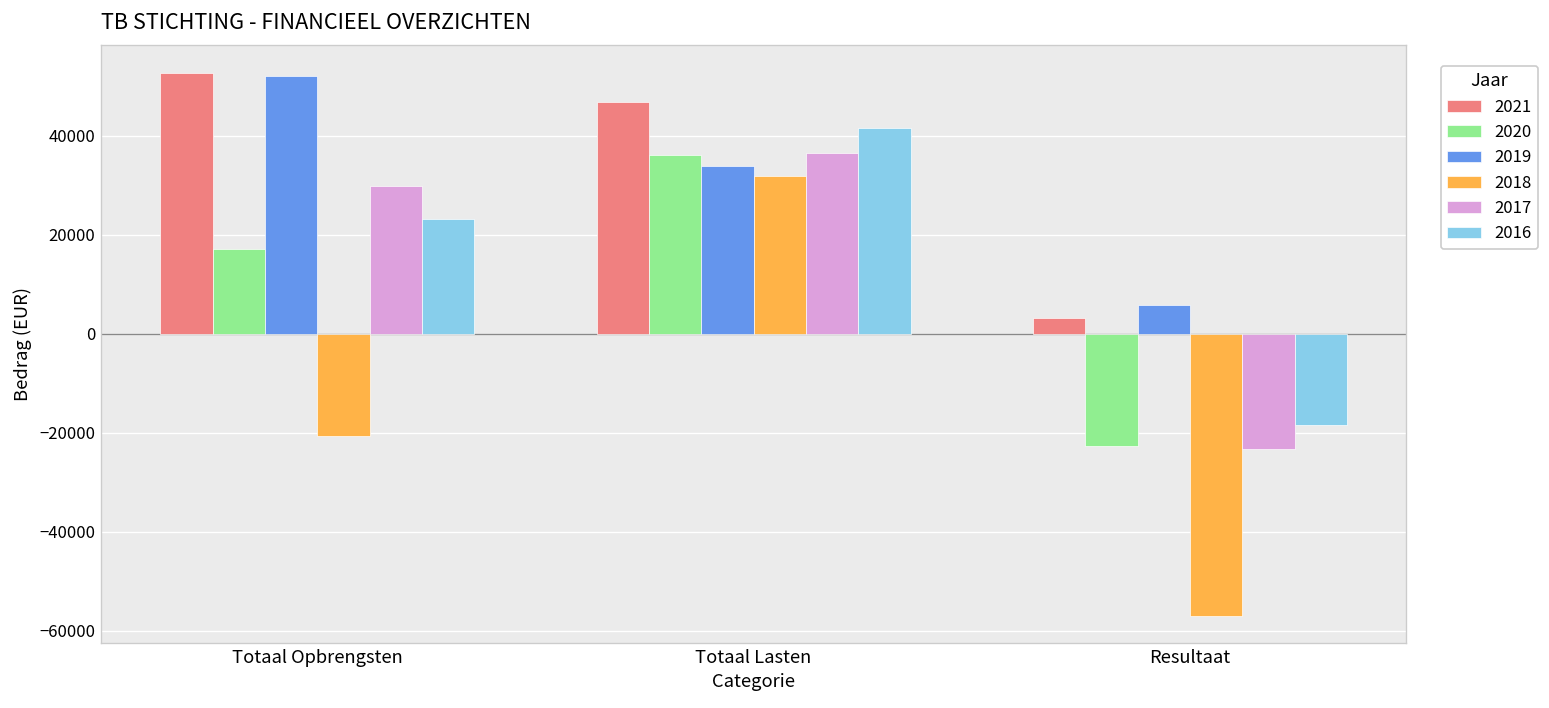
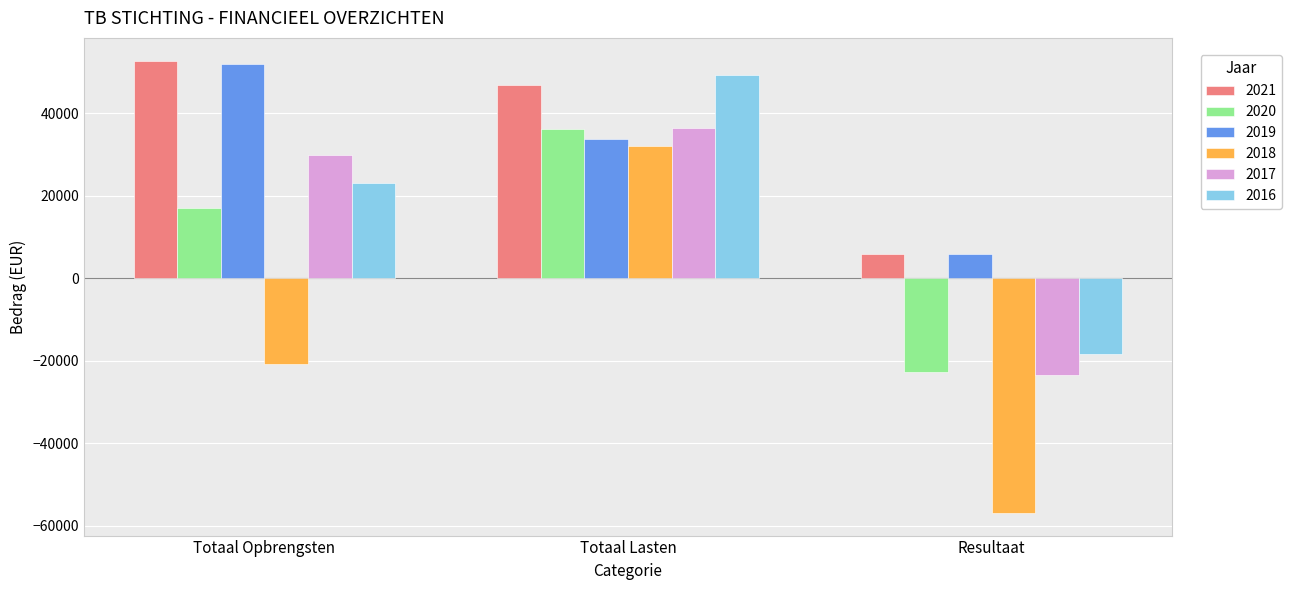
2016, Totaal Lasten: 42000 -> 49000
2021, Resultaat: 3000 -> 6000
